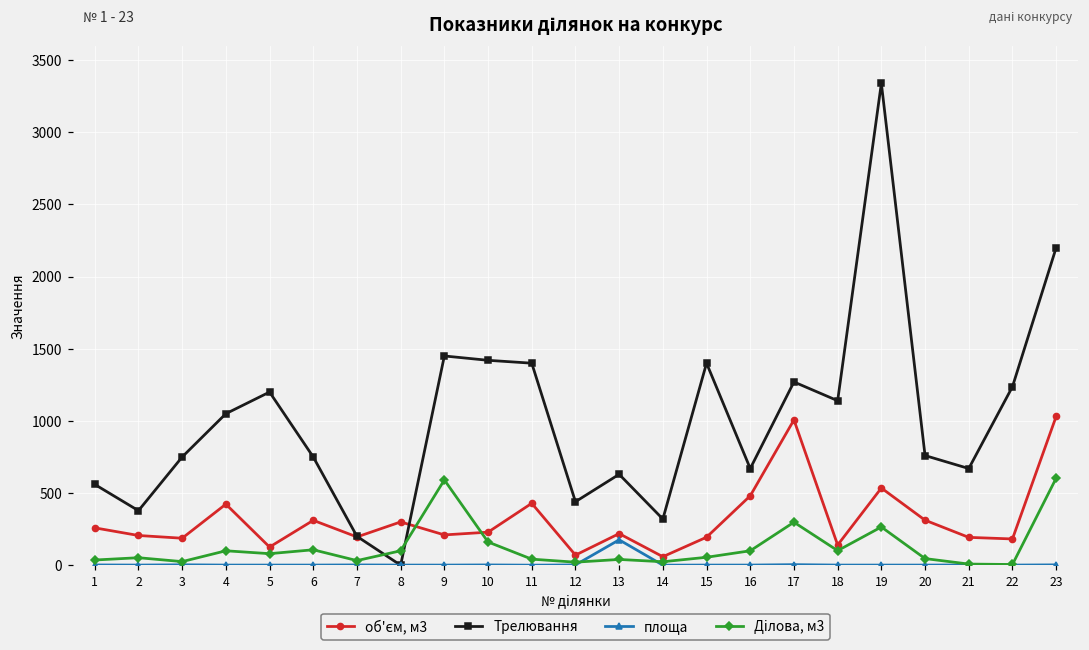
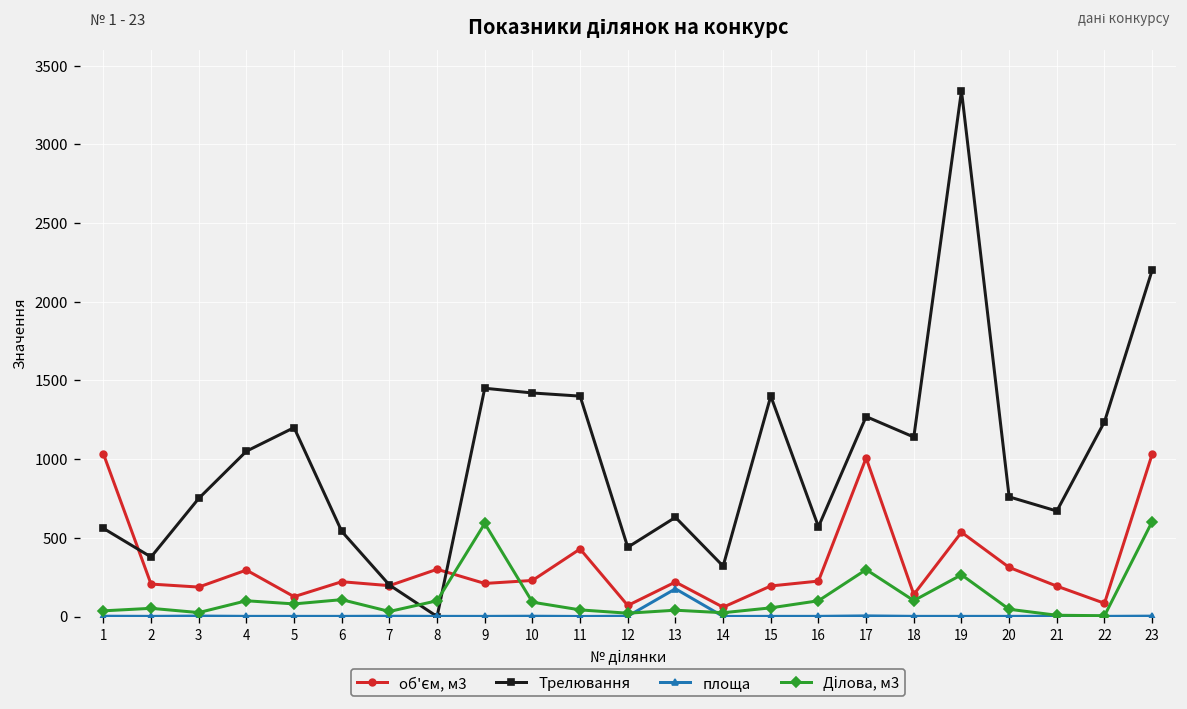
об'єм, м3, 1: 260 -> 1030
об'єм, м3, 4: 420 -> 300
об'єм, м3, 6: 310 -> 220
Трелювання, 6: 750 -> 540
Ділова, м3, 10: 160 -> 90
об'єм, м3, 16: 480 -> 230
Трелювання, 16: 670 -> 570
об'єм, м3, 22: 180 -> 80
